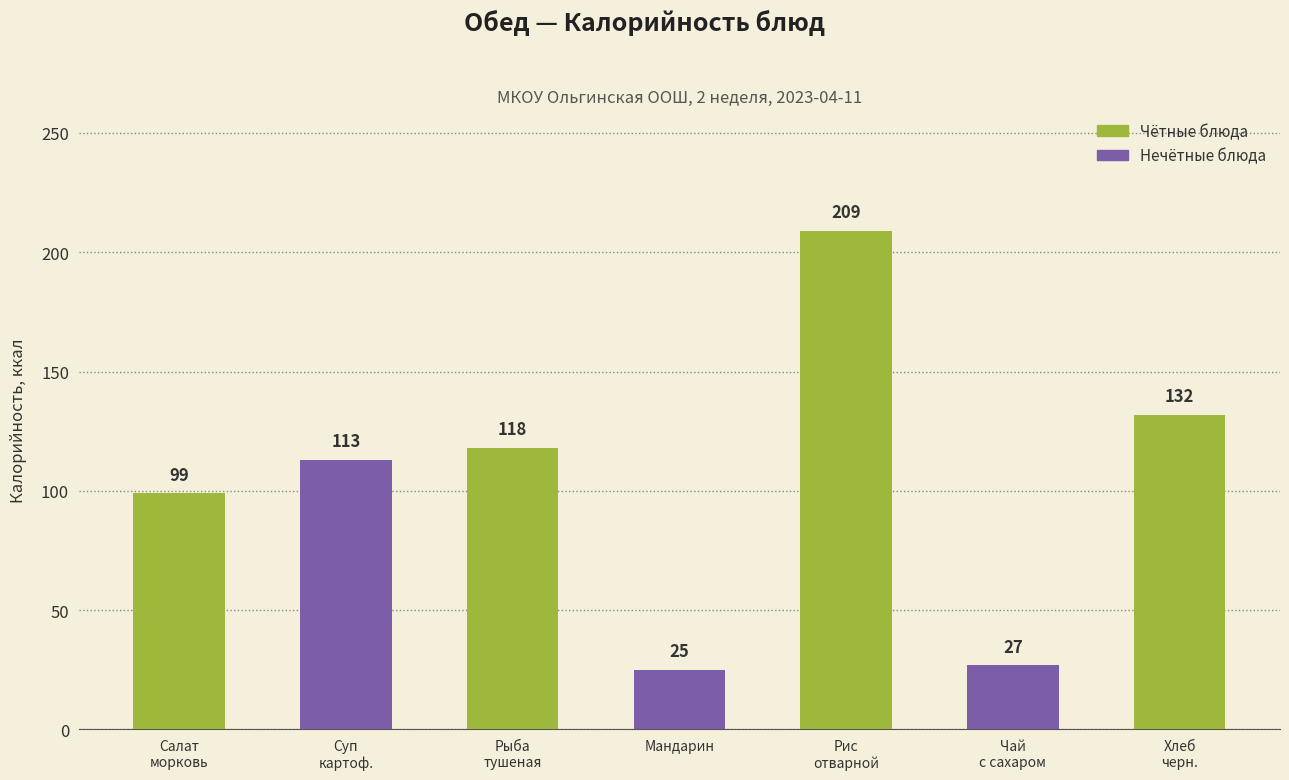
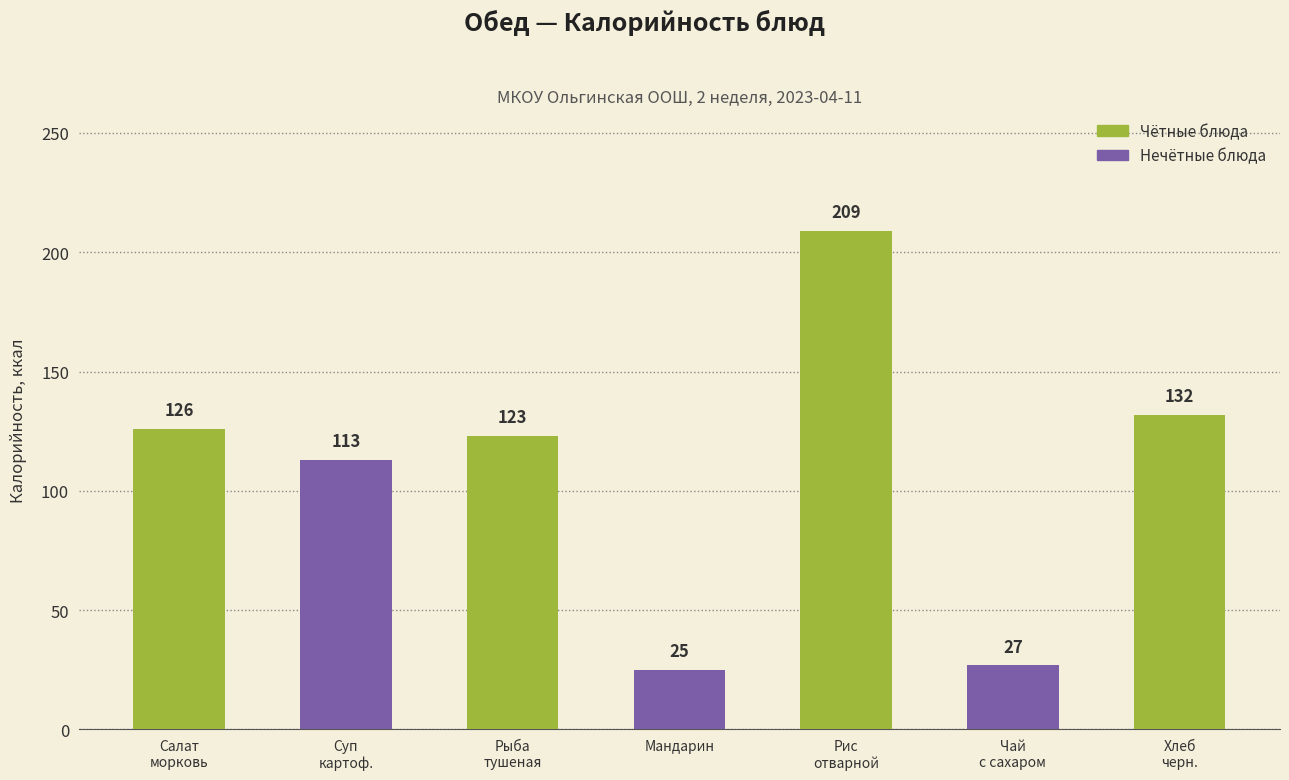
Салат морковь: 99 -> 126
Рыба тушеная: 118 -> 123
